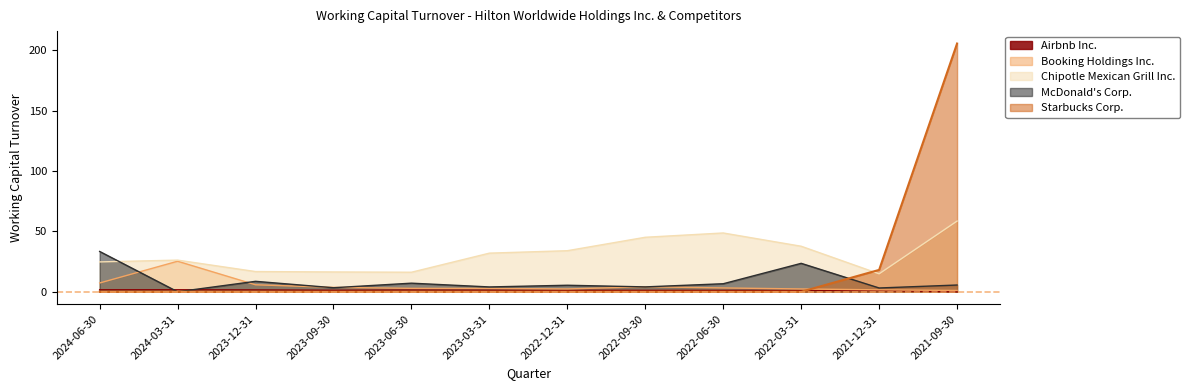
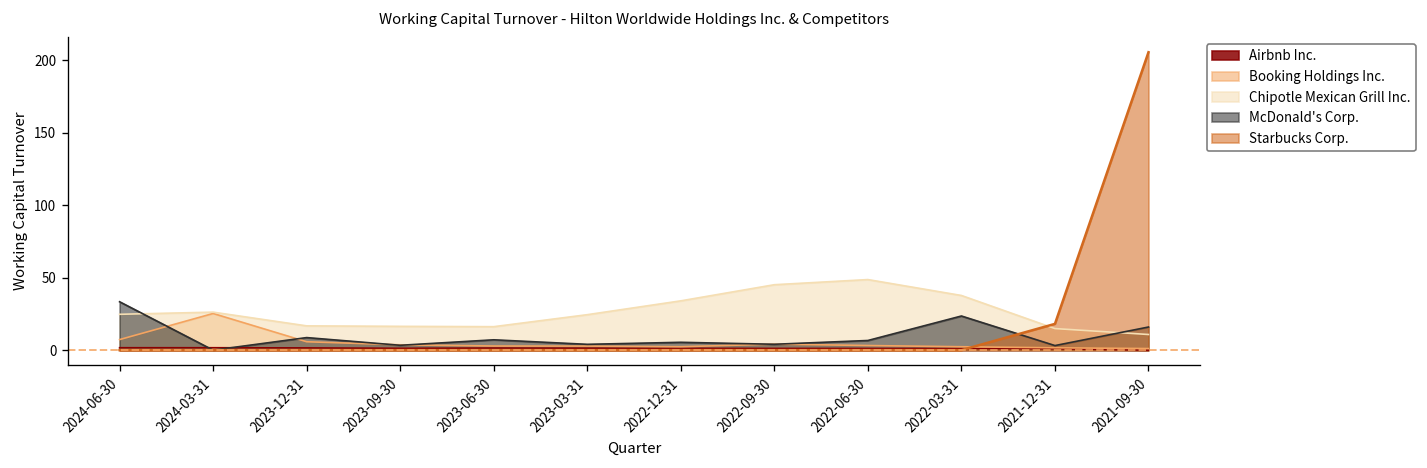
Chipotle Mexican Grill Inc., 2023-03-31: 32 -> 24
Chipotle Mexican Grill Inc., 2021-09-30: 59 -> 11
McDonald's Corp., 2021-09-30: 6 -> 16
